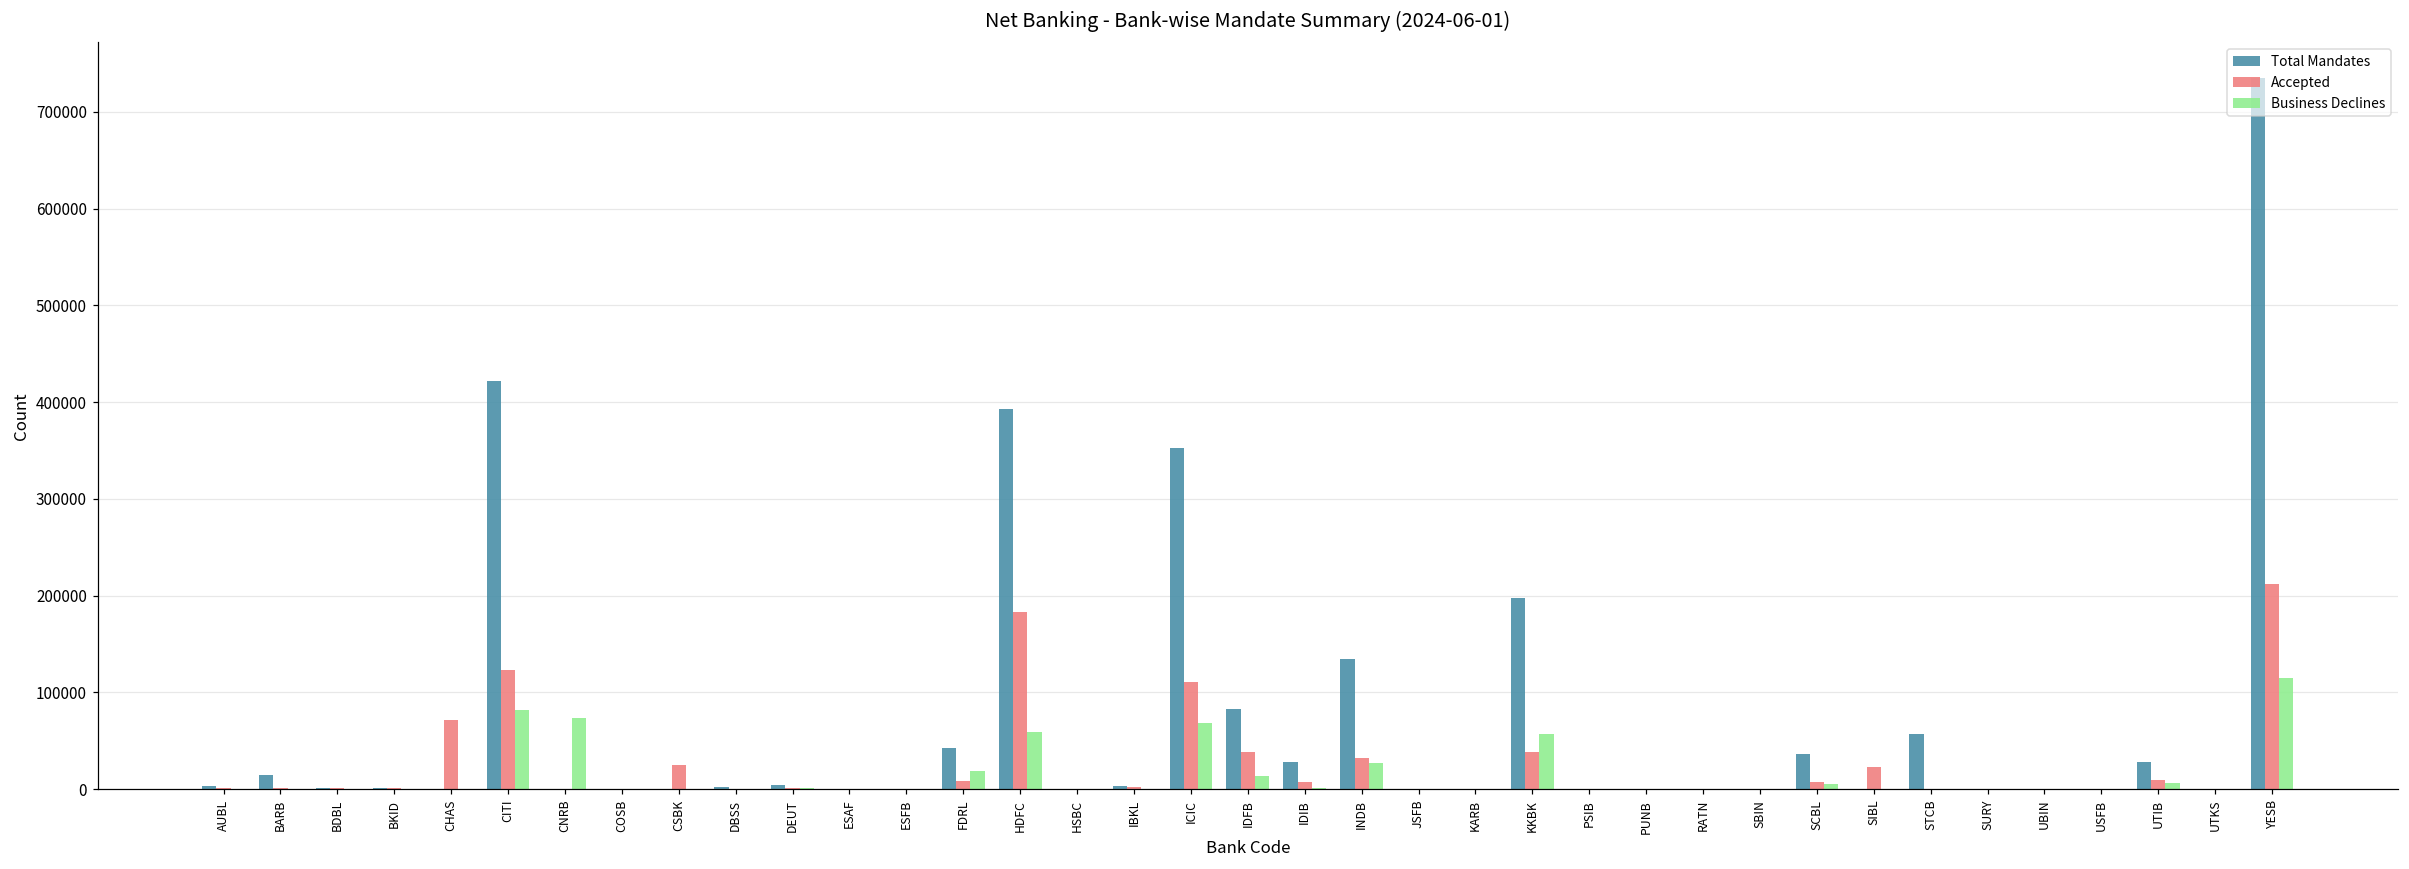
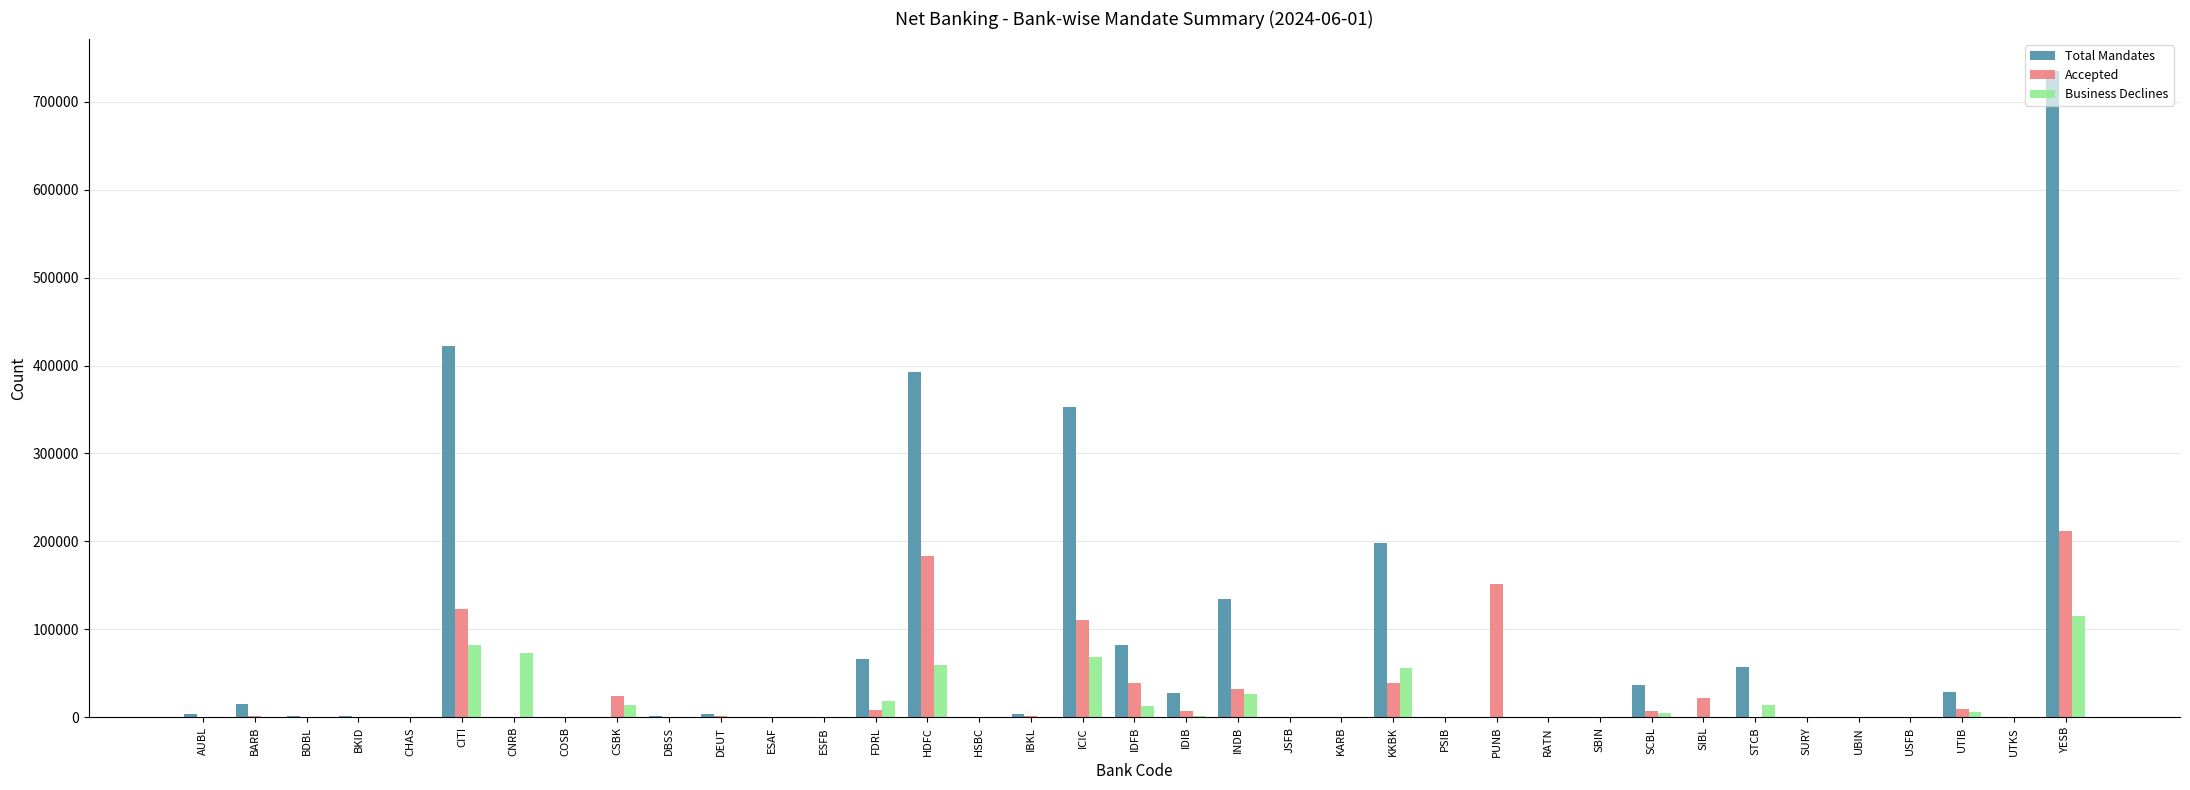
Accepted, CHAS: 70000 -> 0
Business Declines, CSBK: 0 -> 10000
Total Mandates, FDRL: 40000 -> 70000
Accepted, PUNB: 0 -> 150000
Business Declines, STCB: 0 -> 10000
